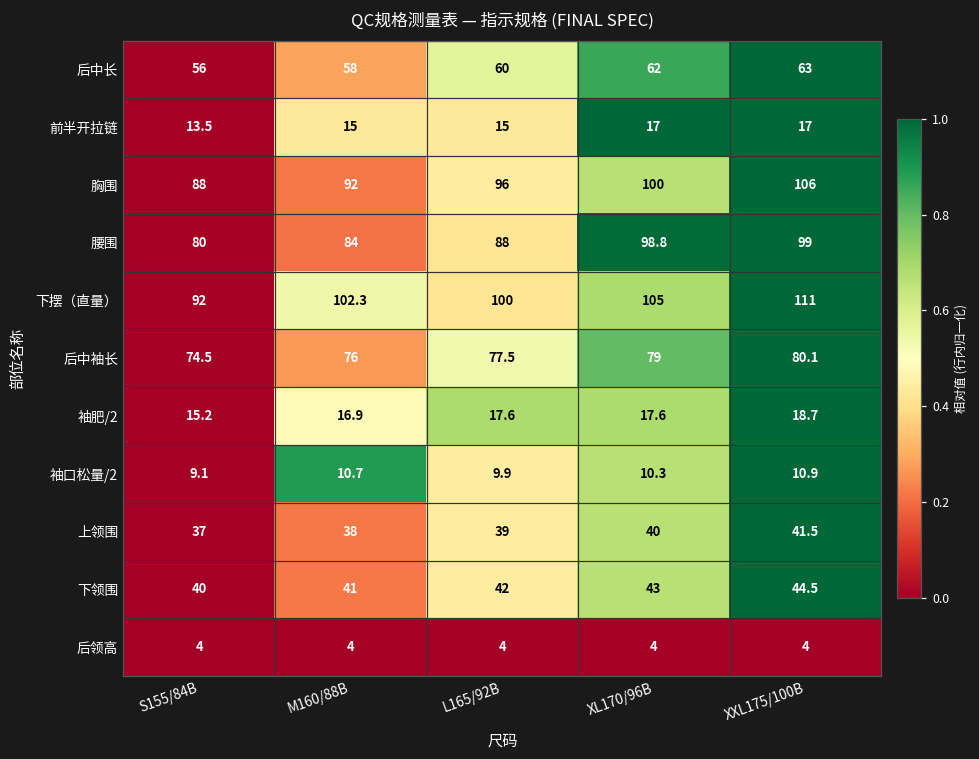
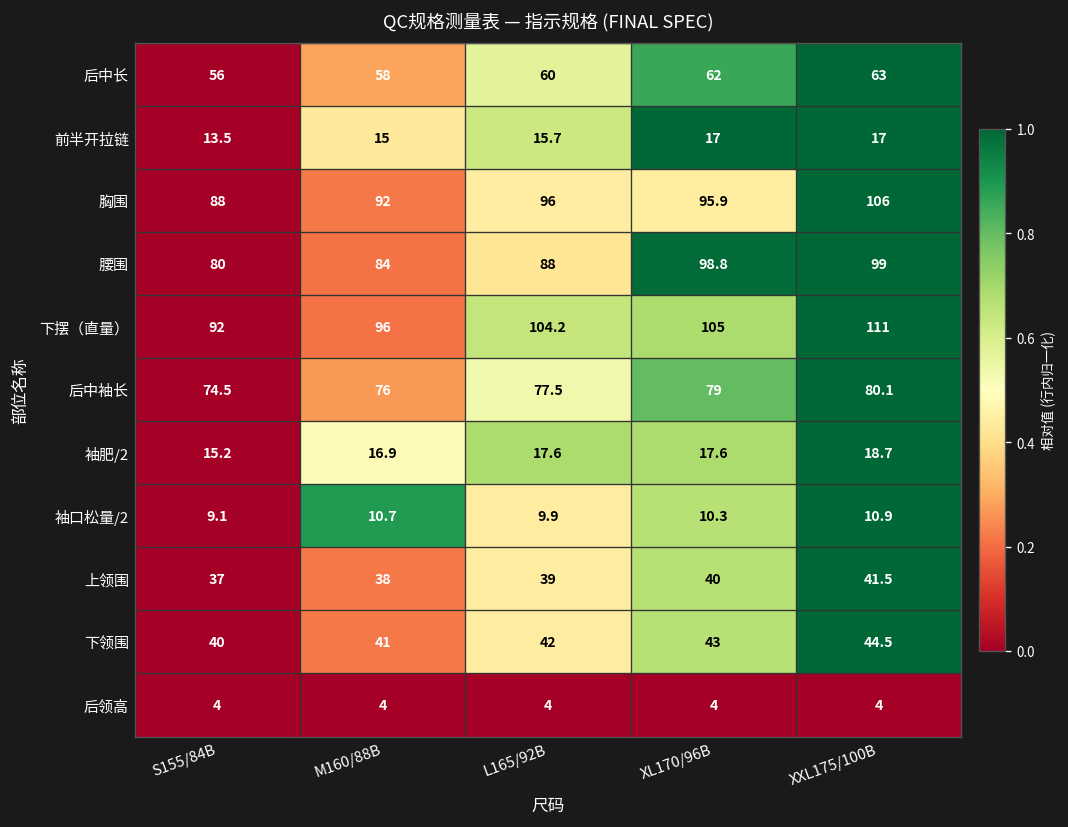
前半开拉链, L165/92B: 15 -> 15.7
胸围, XL170/96B: 100 -> 95.9
下摆（直量）, M160/88B: 102.3 -> 96
下摆（直量）, L165/92B: 100 -> 104.2
